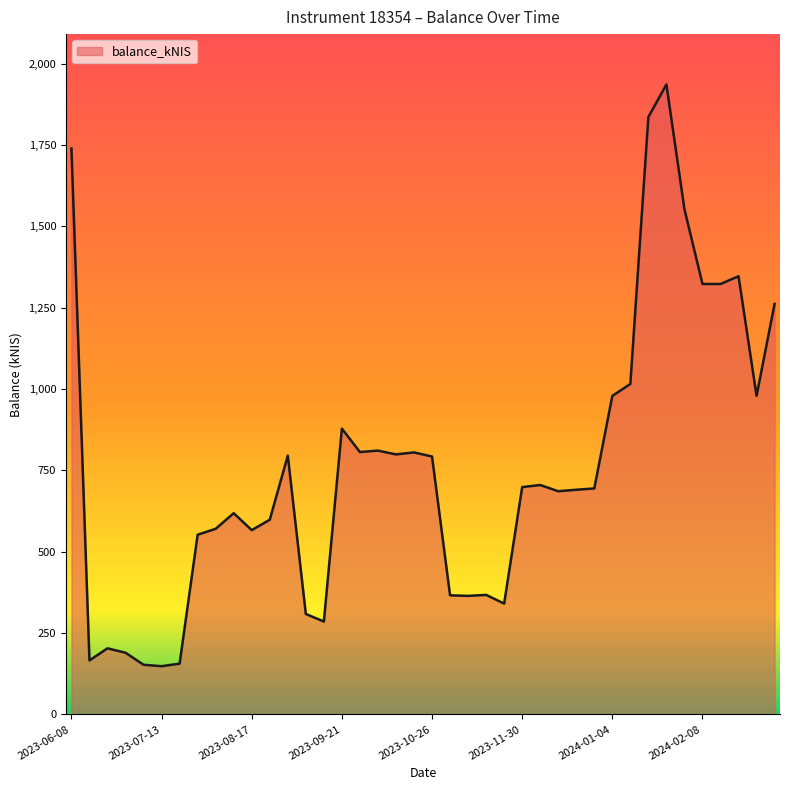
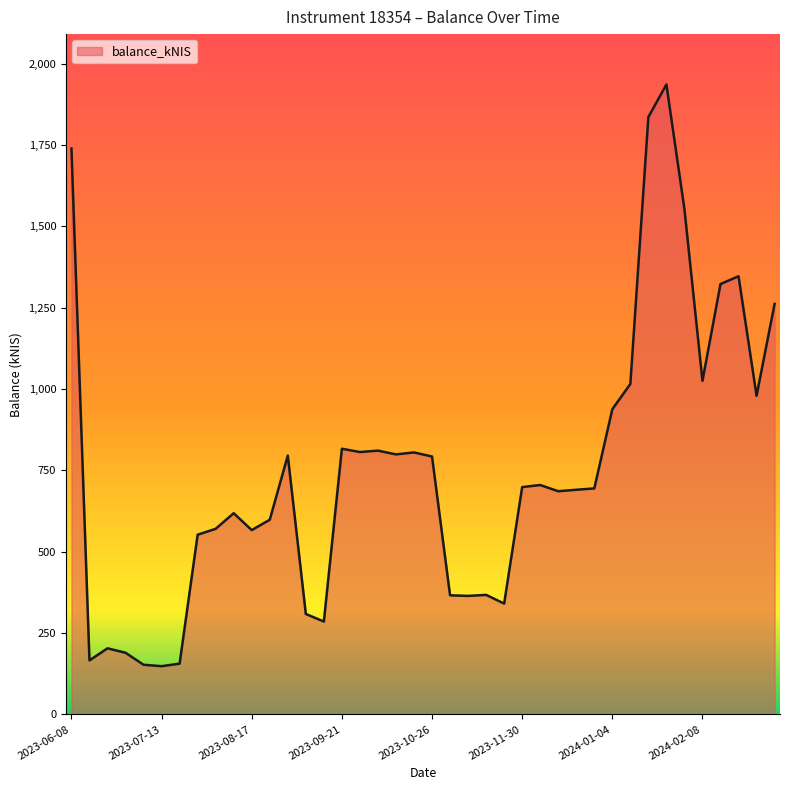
2023-09-21: 880 -> 820
2024-01-04: 980 -> 940
2024-02-08: 1,320 -> 1,030
